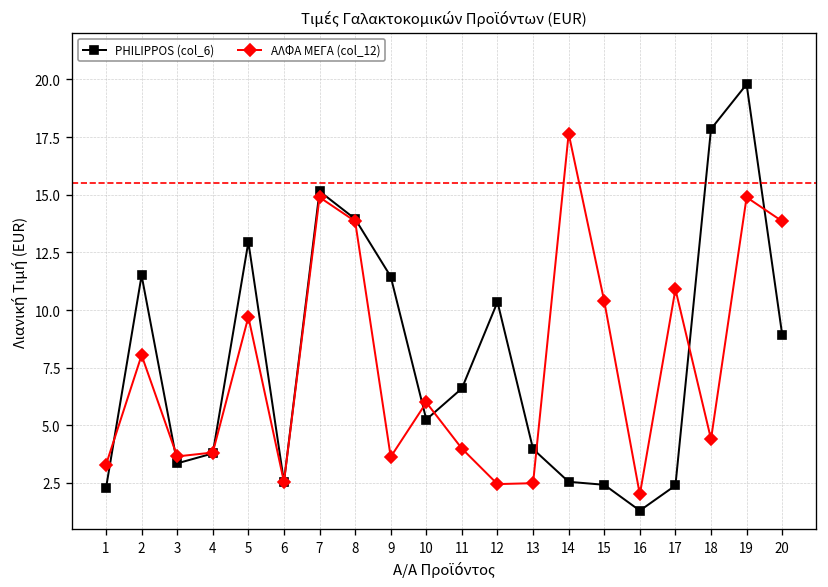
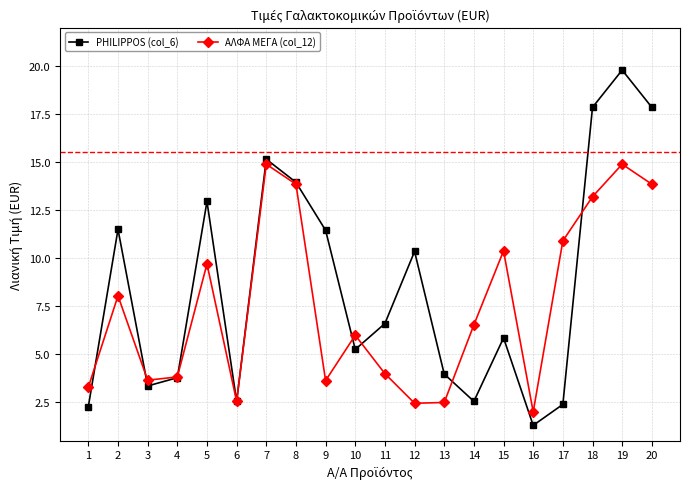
ΑΛΦΑ ΜΕΓΑ (col_12), 14: 17.7 -> 6.5
PHILIPPOS (col_6), 15: 2.4 -> 5.9
ΑΛΦΑ ΜΕΓΑ (col_12), 18: 4.4 -> 13.2
PHILIPPOS (col_6), 20: 8.9 -> 17.9
